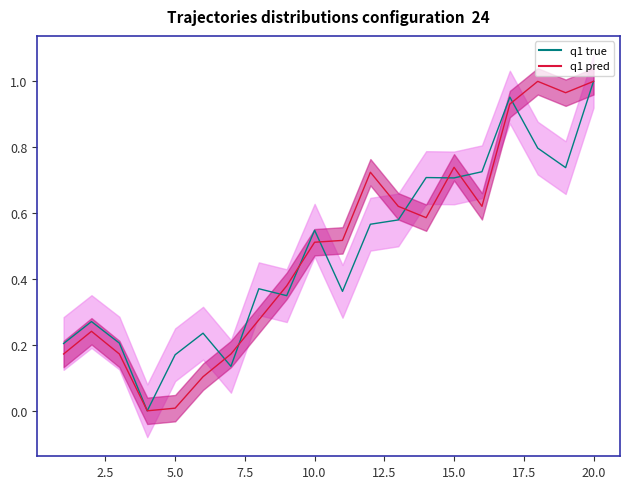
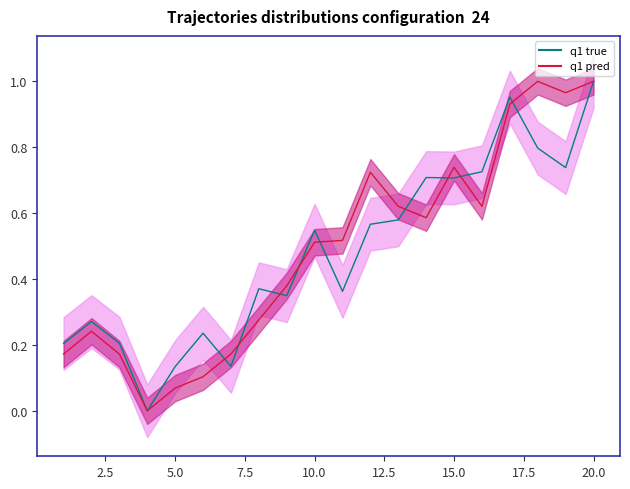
q1 true, 5.0: 0.17 -> 0.13
q1 pred, 5.0: 0.01 -> 0.07
